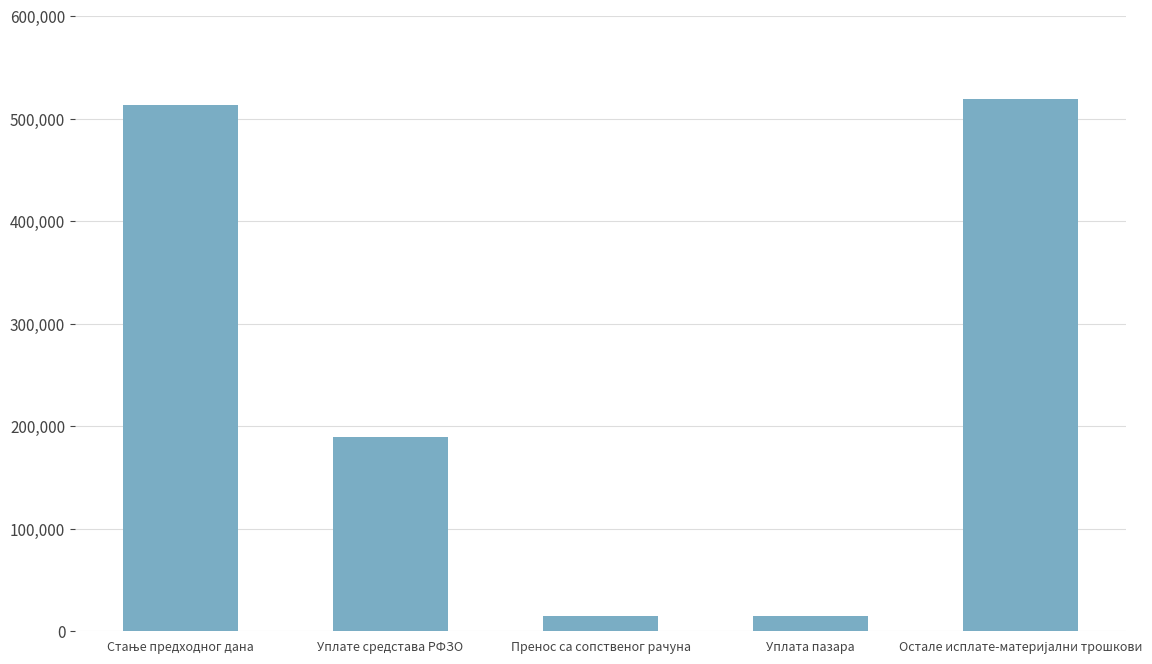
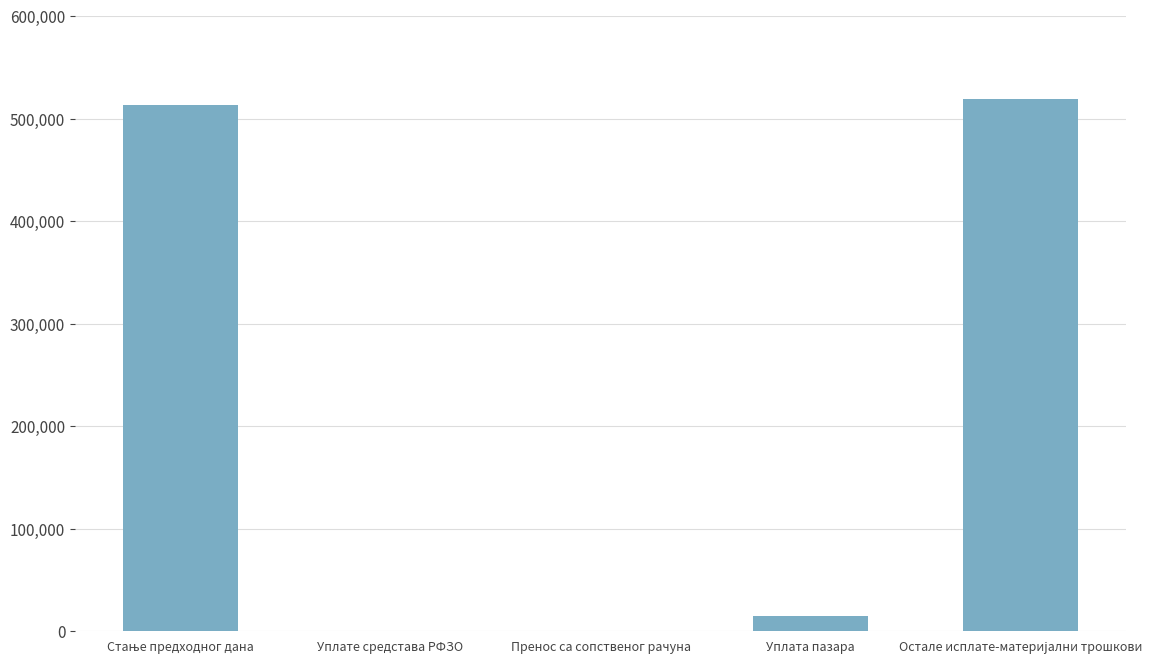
Уплате средстава РФЗО: 190,000 -> 0
Пренос са сопственог рачуна: 14,000 -> 0
